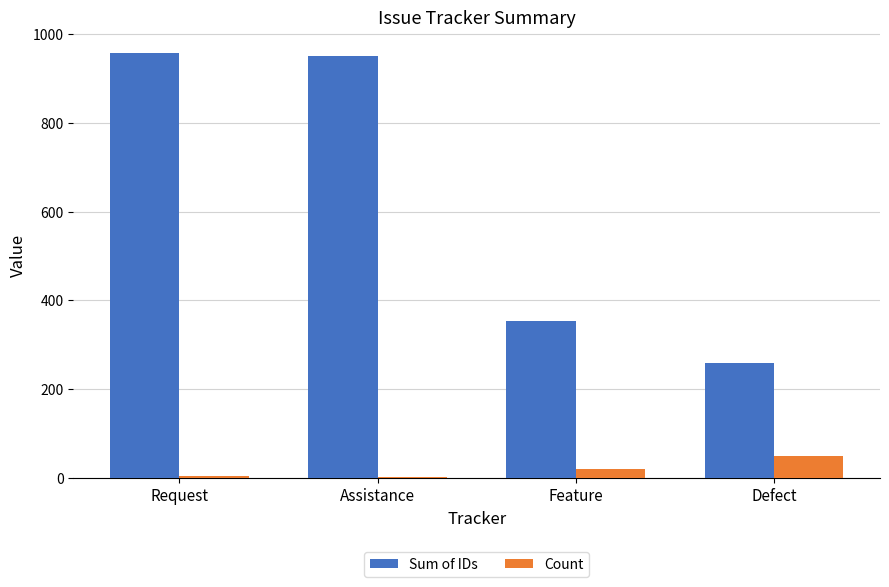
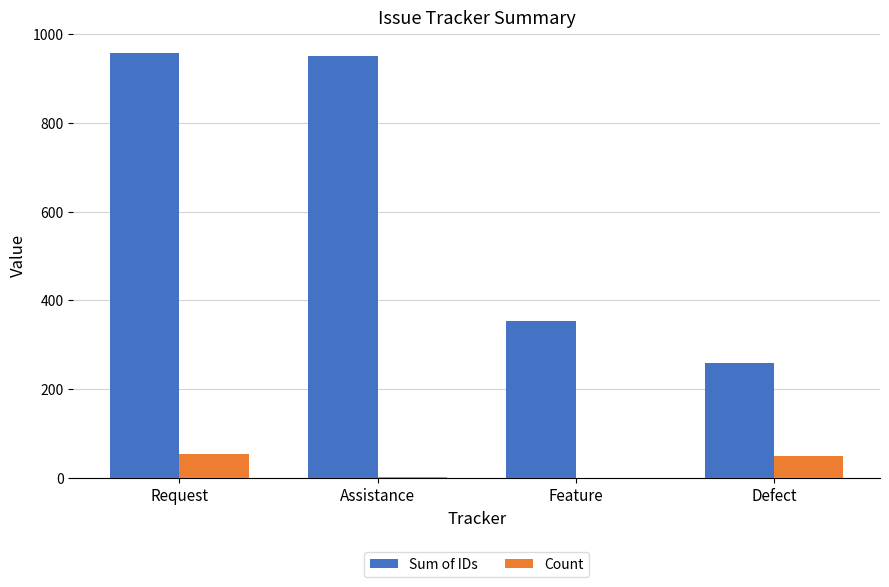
Count, Request: 0 -> 60
Count, Feature: 20 -> 0
